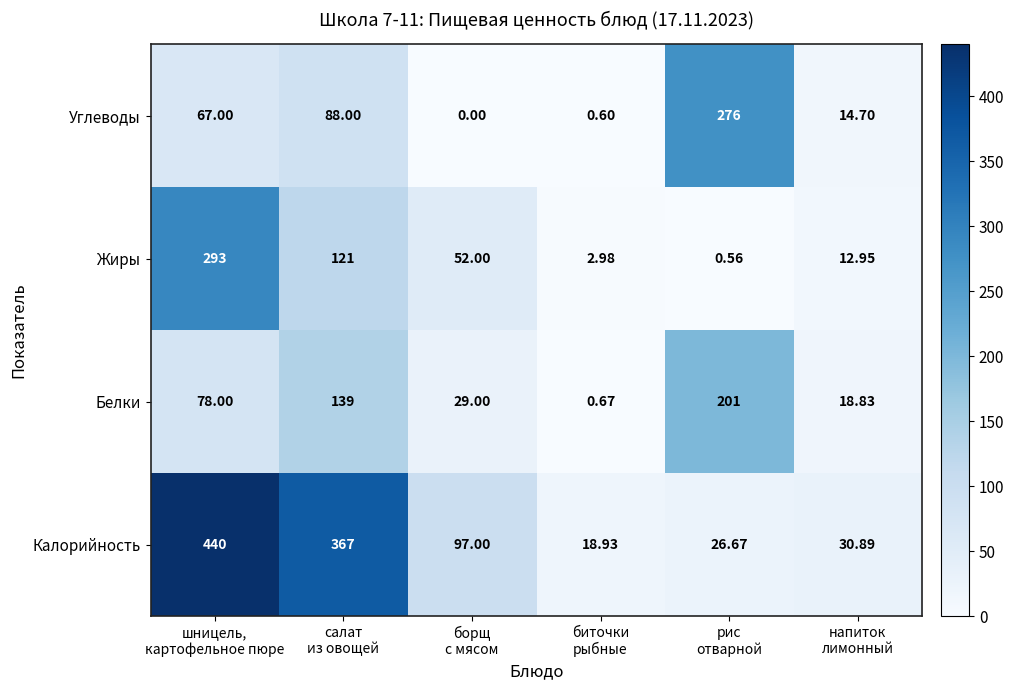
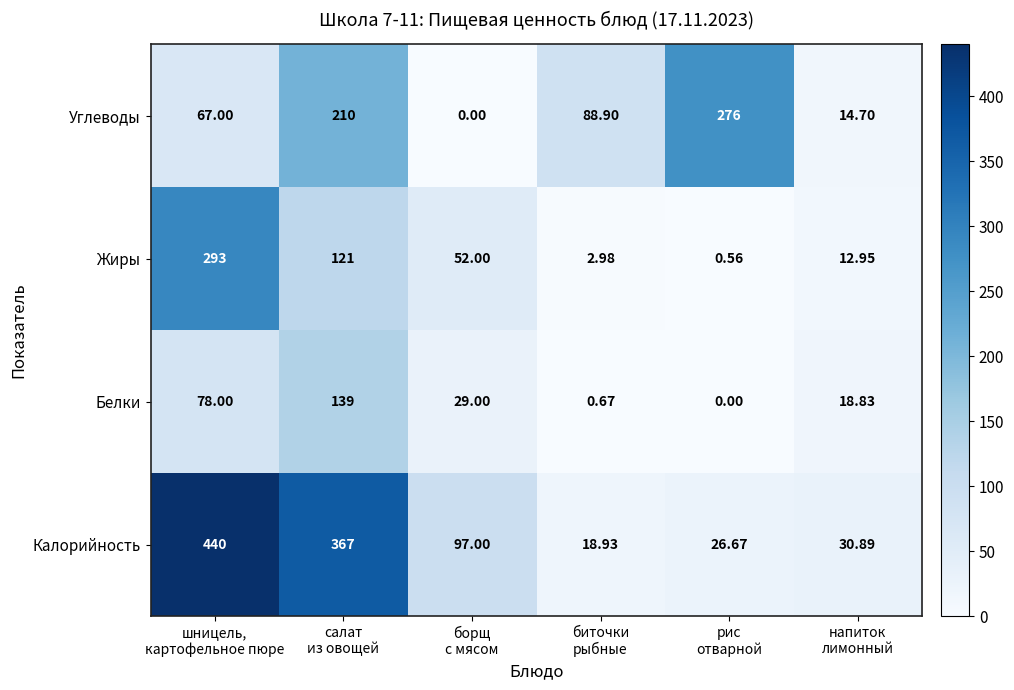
Углеводы, салат из овощей: 88.00 -> 210
Углеводы, биточки рыбные: 0.60 -> 88.90
Белки, рис отварной: 201 -> 0.00
